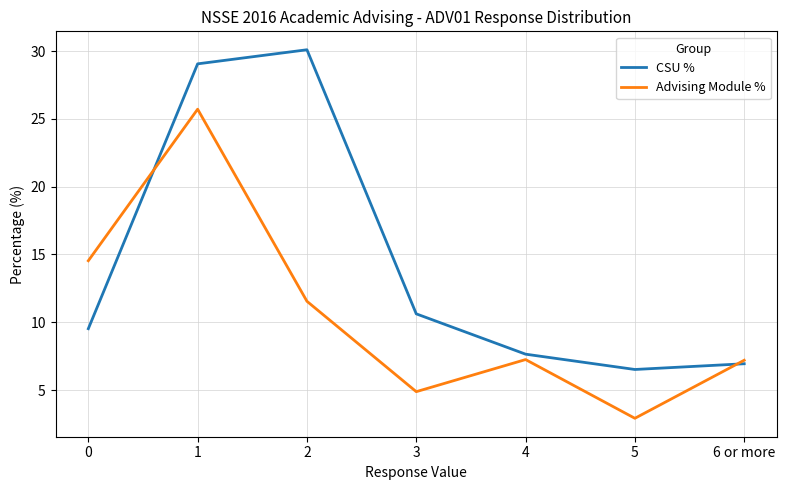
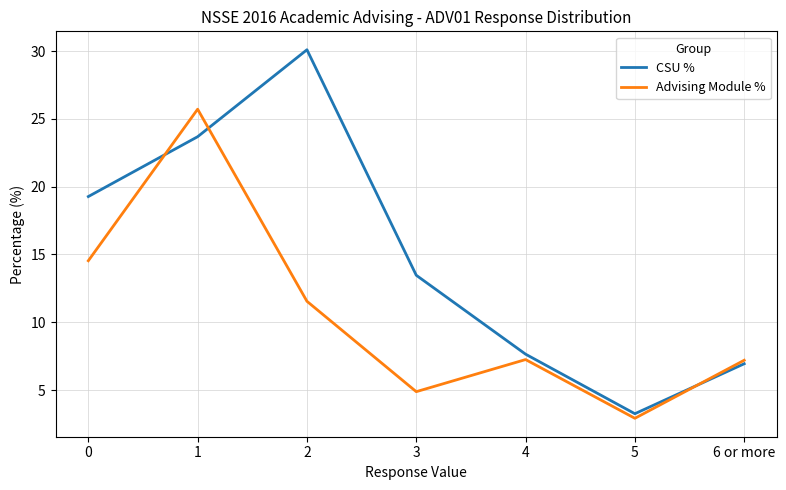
CSU %, 0: 9.5 -> 19.3
CSU %, 1: 29.1 -> 23.7
CSU %, 3: 10.6 -> 13.5
CSU %, 5: 6.5 -> 3.3
